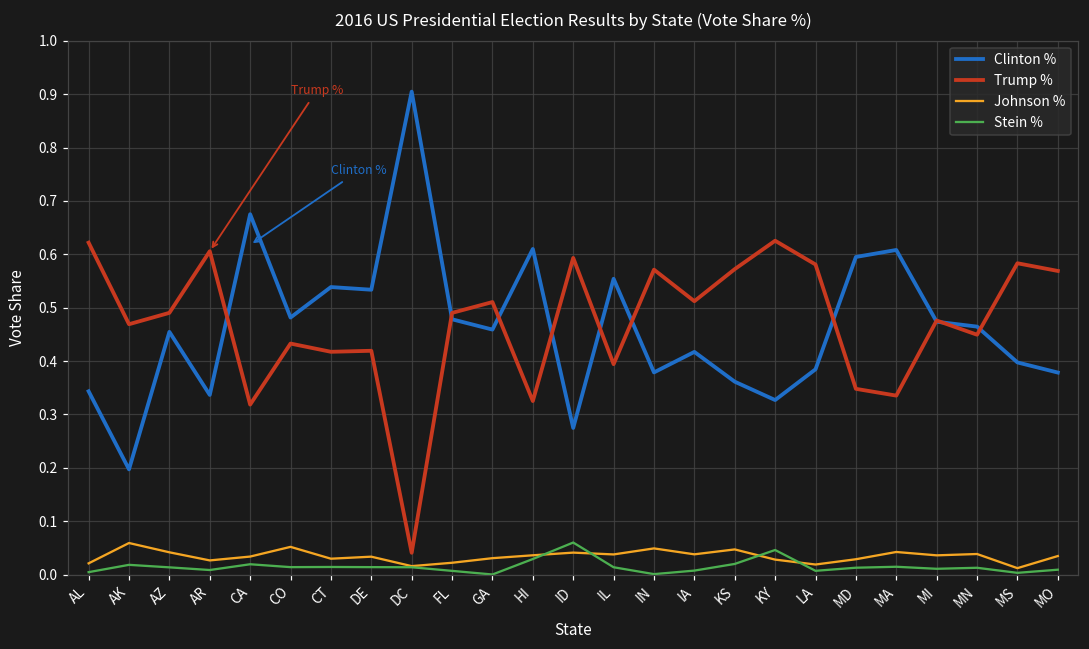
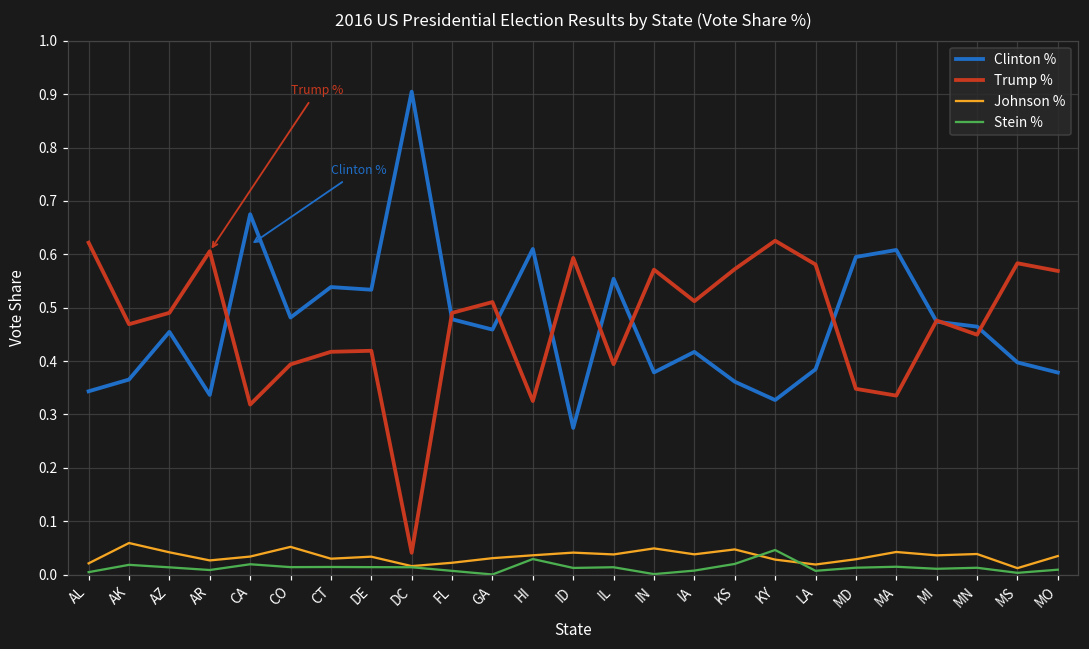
Clinton %, AK: 0.20 -> 0.37
Trump %, CO: 0.43 -> 0.39
Stein %, ID: 0.06 -> 0.01
